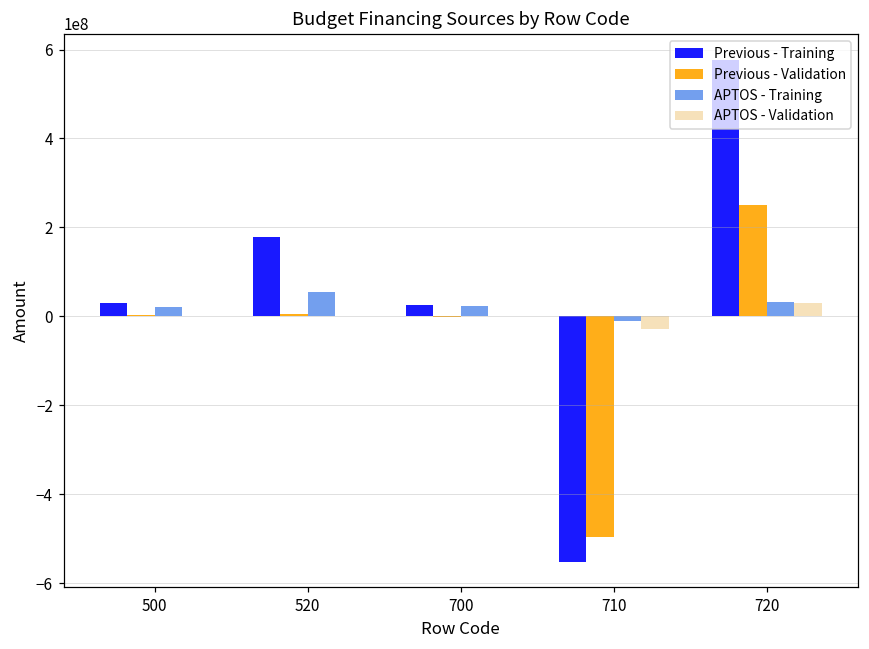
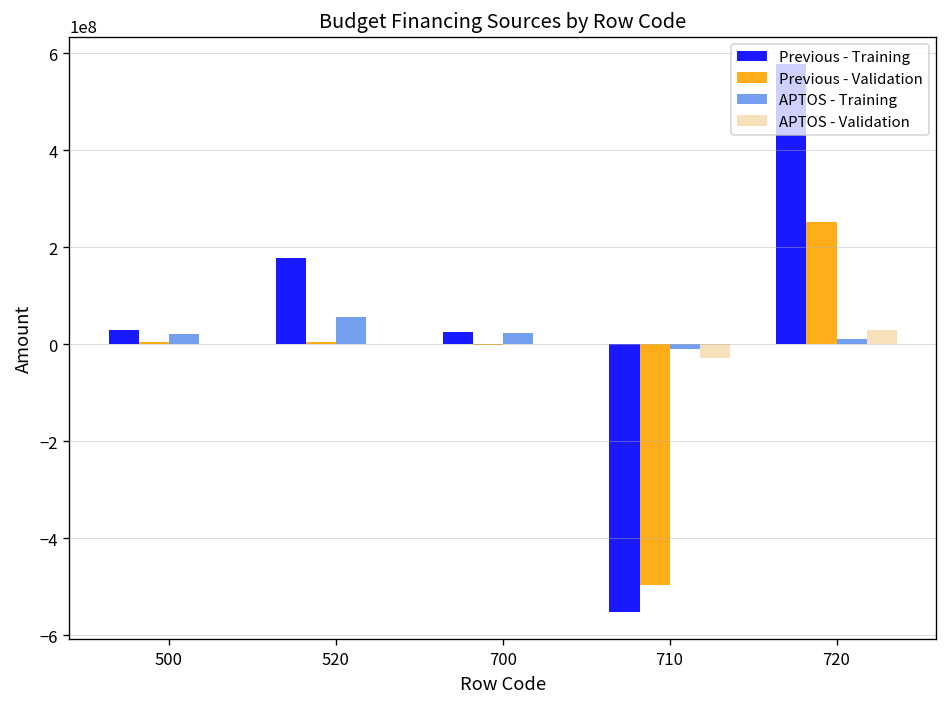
APTOS - Training, 720: 30000000 -> 10000000
